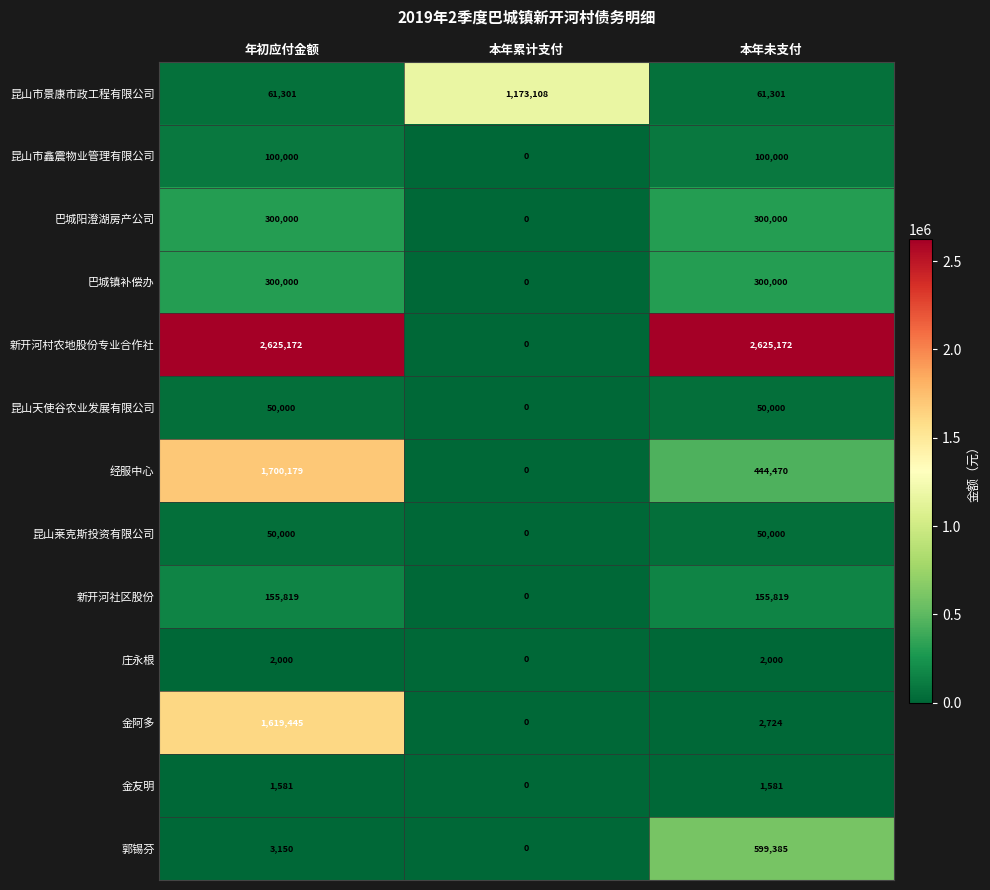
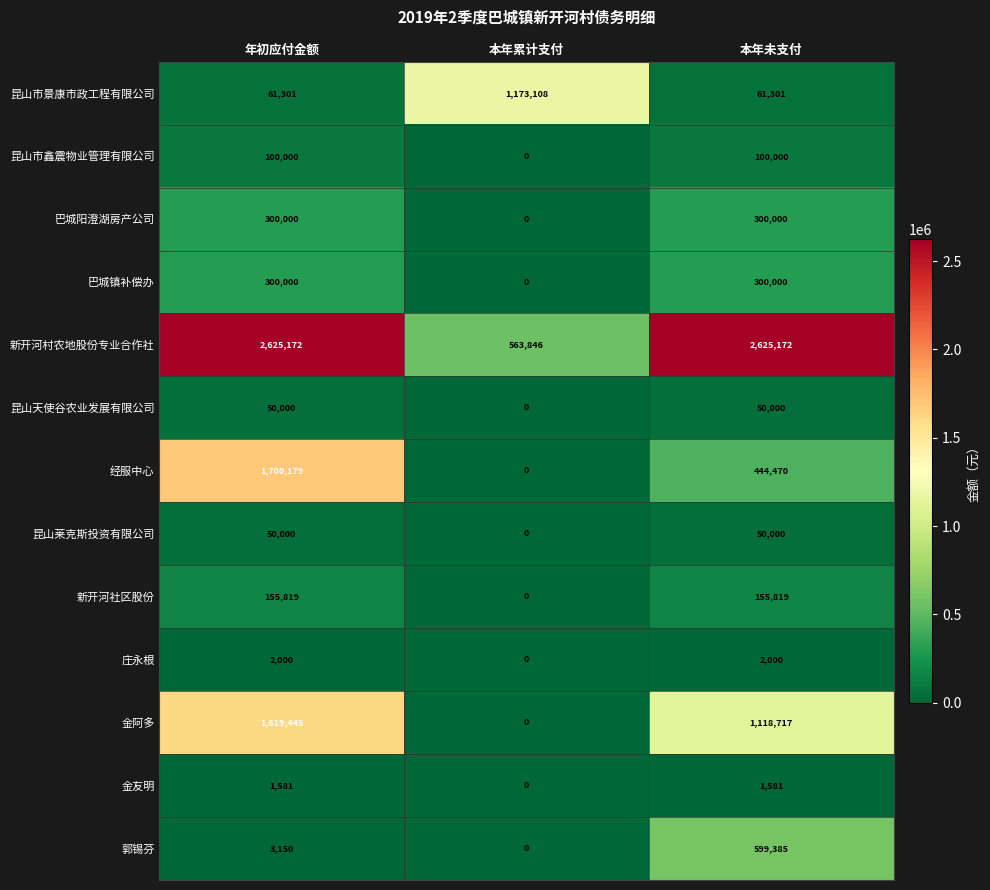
新开河村农地股份专业合作社, 本年累计支付: 0 -> 563,846
金阿多, 本年未支付: 2,724 -> 1,118,717
